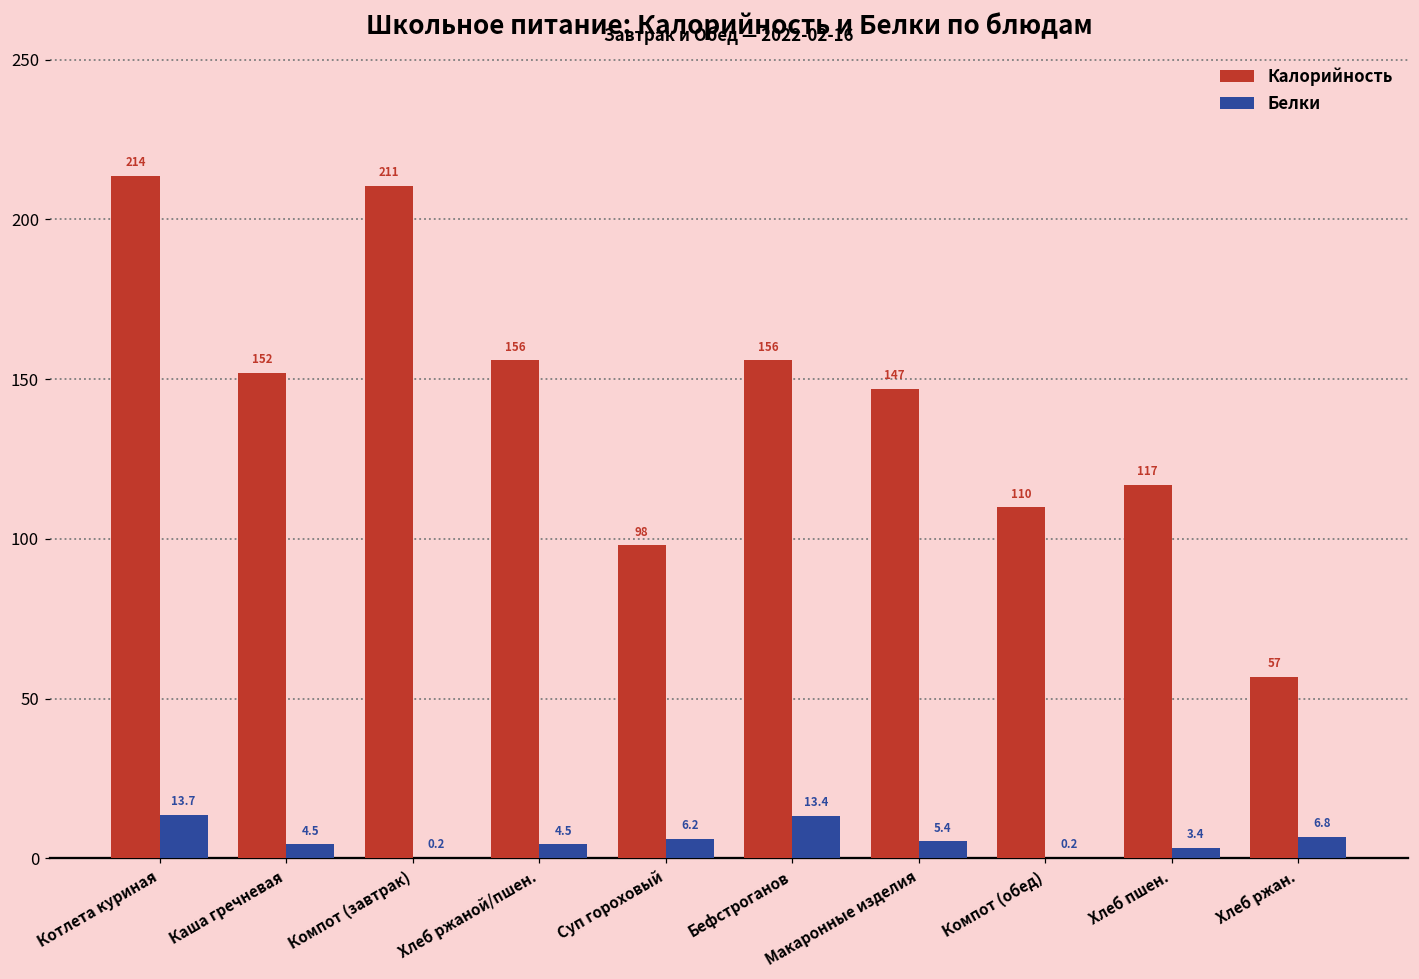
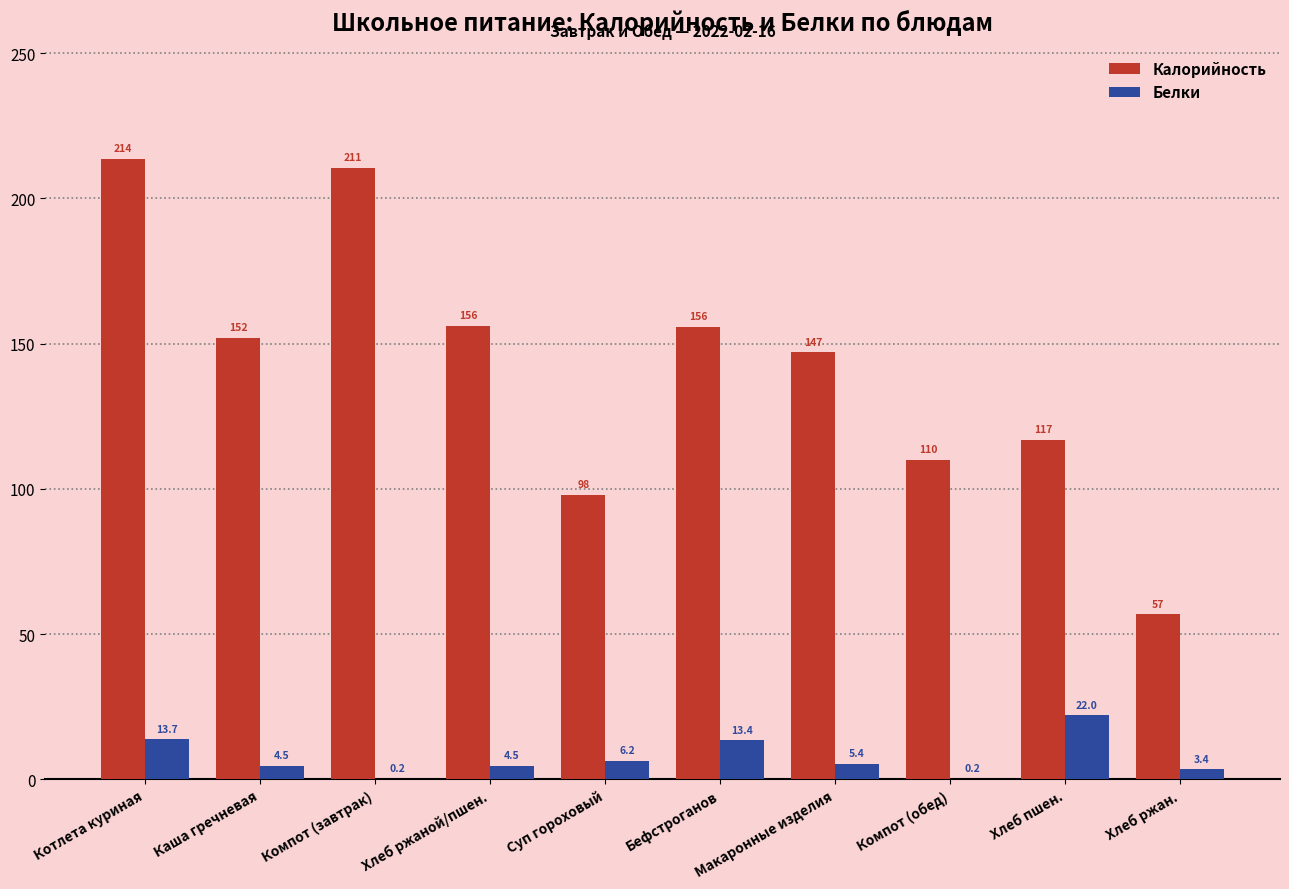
Белки, Хлеб пшен.: 3.4 -> 22.0
Белки, Хлеб ржан.: 6.8 -> 3.4
